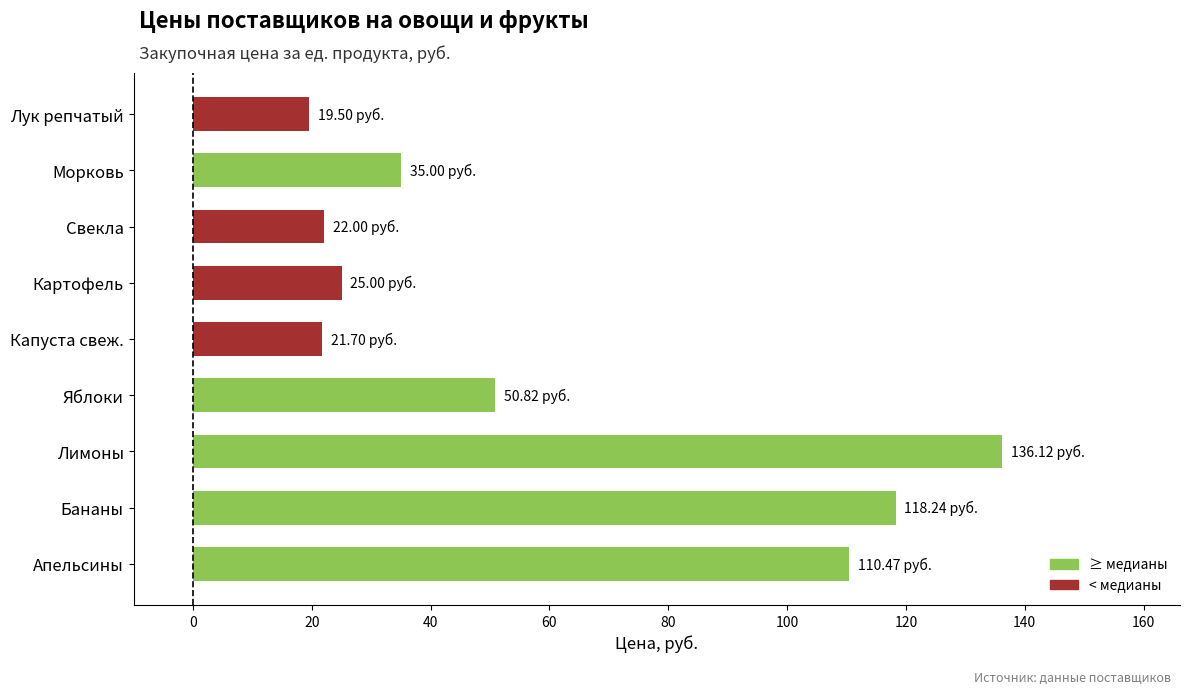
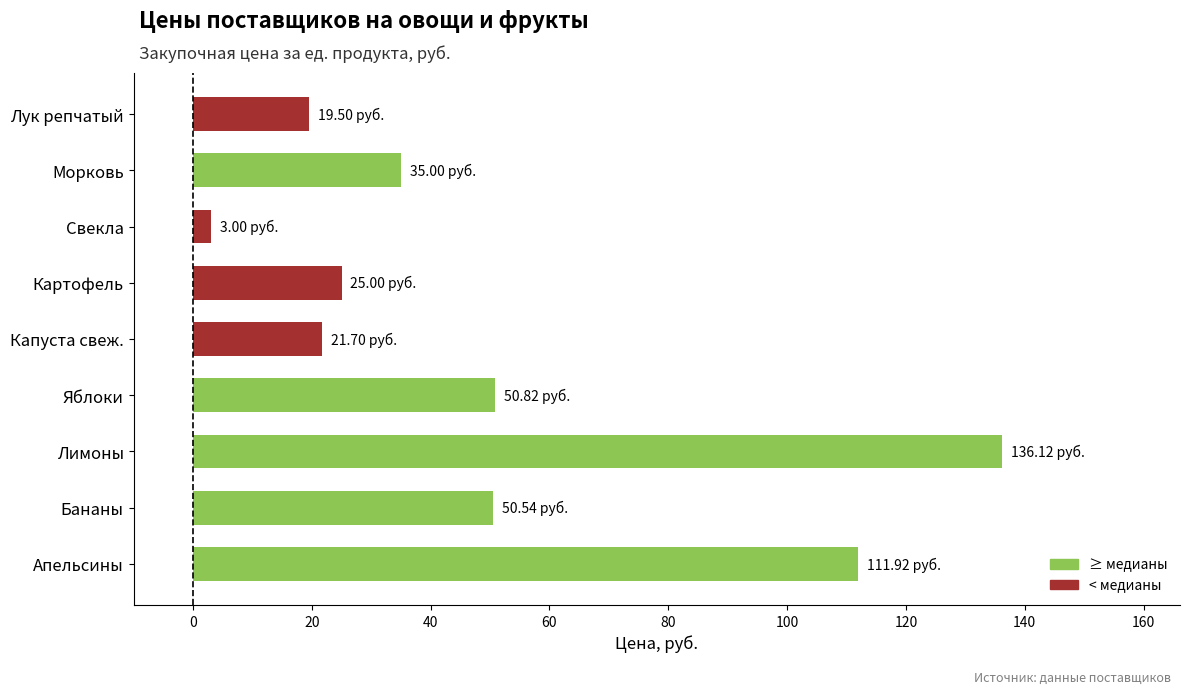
Свекла: 22.00 -> 3.00
Бананы: 118.24 -> 50.54
Апельсины: 110.47 -> 111.92
